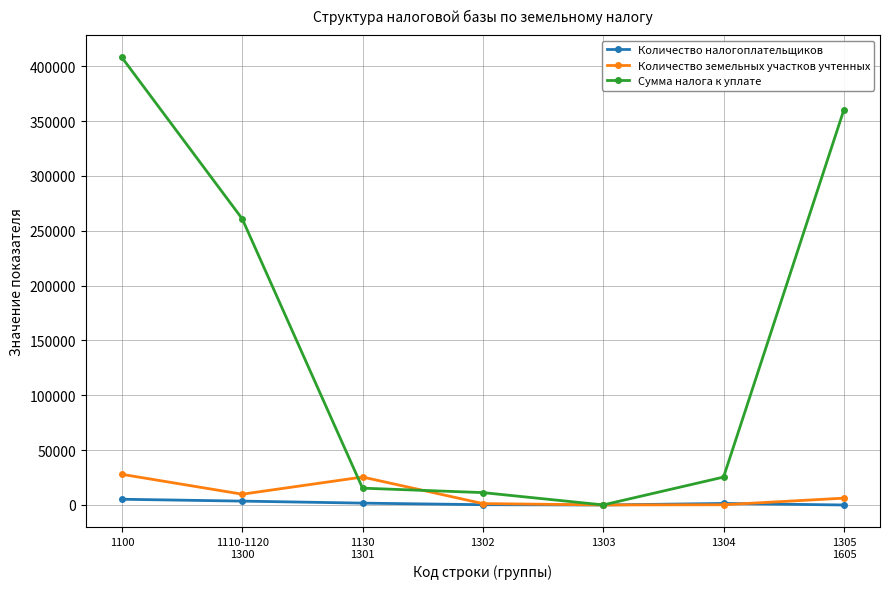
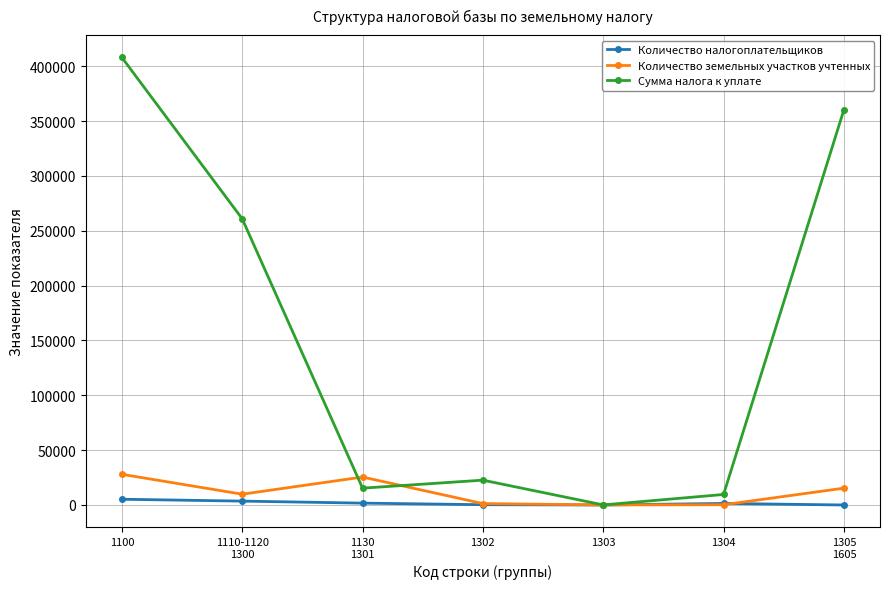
Сумма налога к уплате, 1302: 11000 -> 23000
Сумма налога к уплате, 1304: 25000 -> 10000
Количество земельных участков учтенных, 1305 1605: 6000 -> 15000
